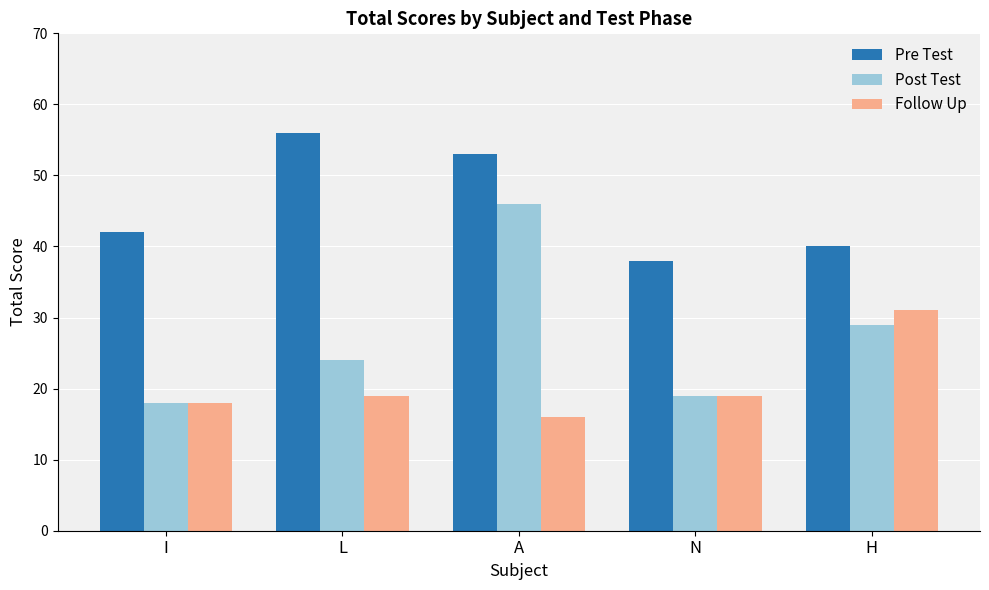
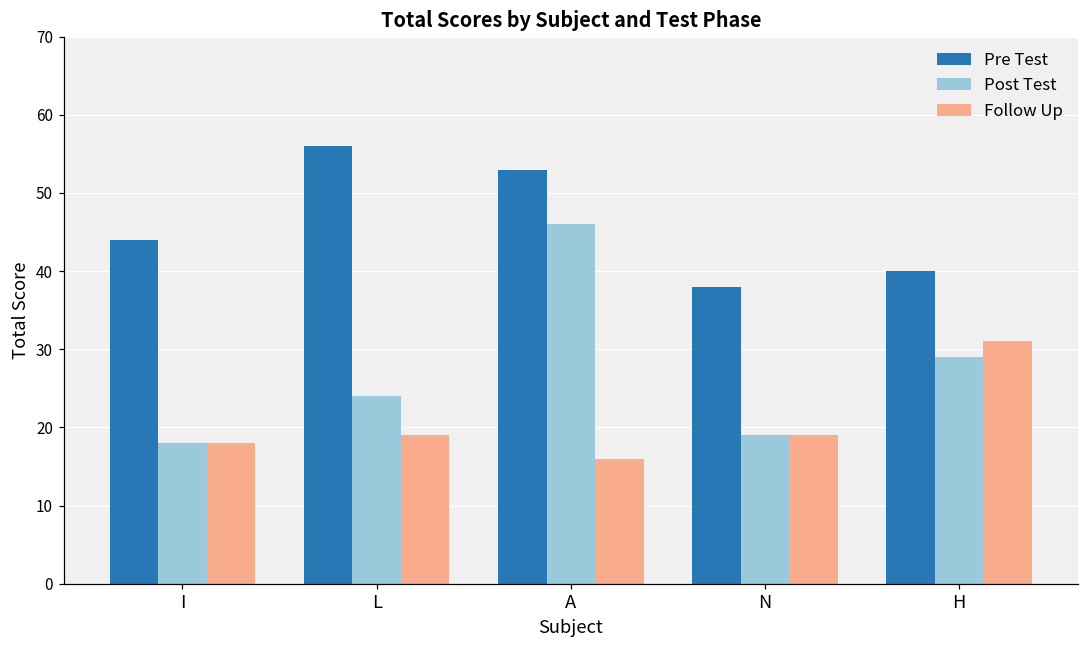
Pre Test, I: 42 -> 44
